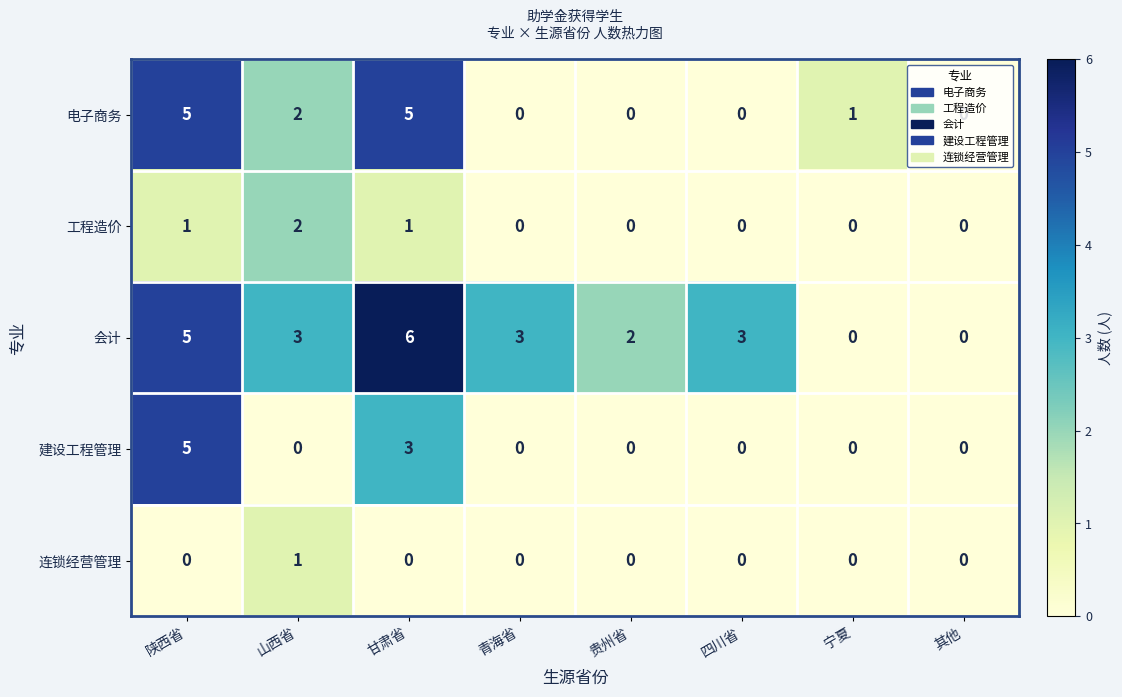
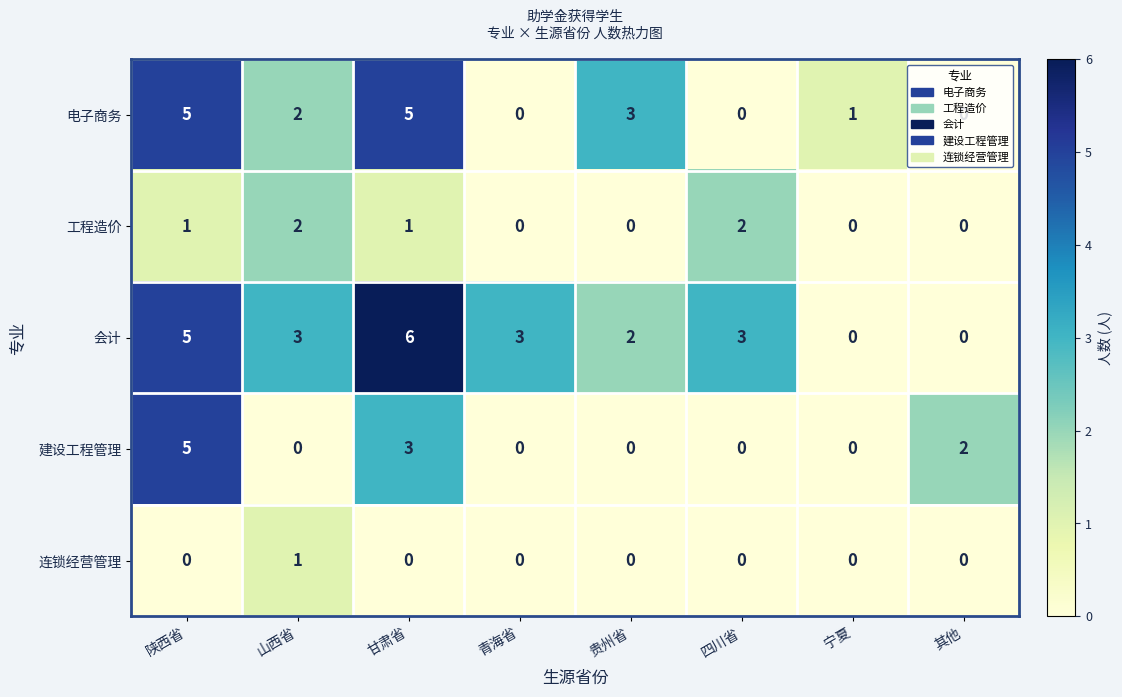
电子商务, 贵州省: 0 -> 3
工程造价, 四川省: 0 -> 2
建设工程管理, 其他: 0 -> 2
